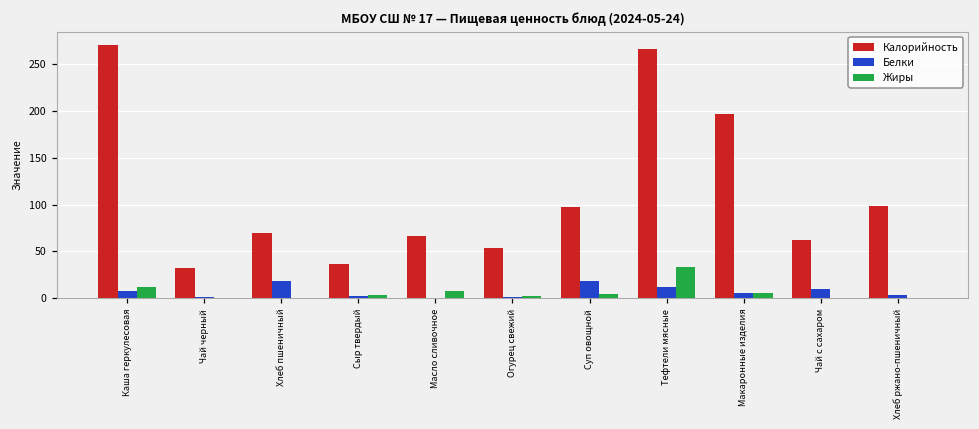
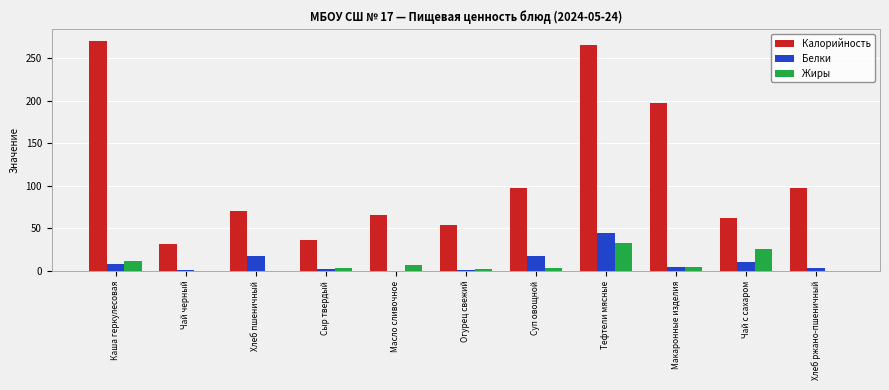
Белки, Тефтели мясные: 10 -> 50
Жиры, Чай с сахаром: 0 -> 30
